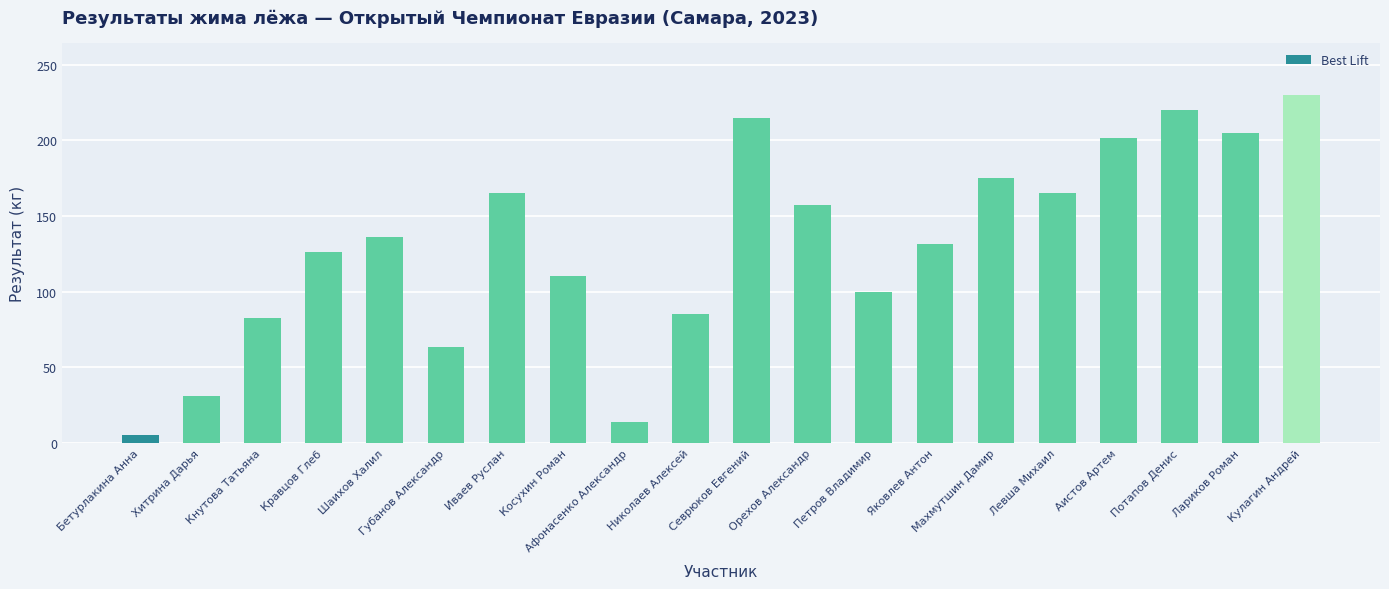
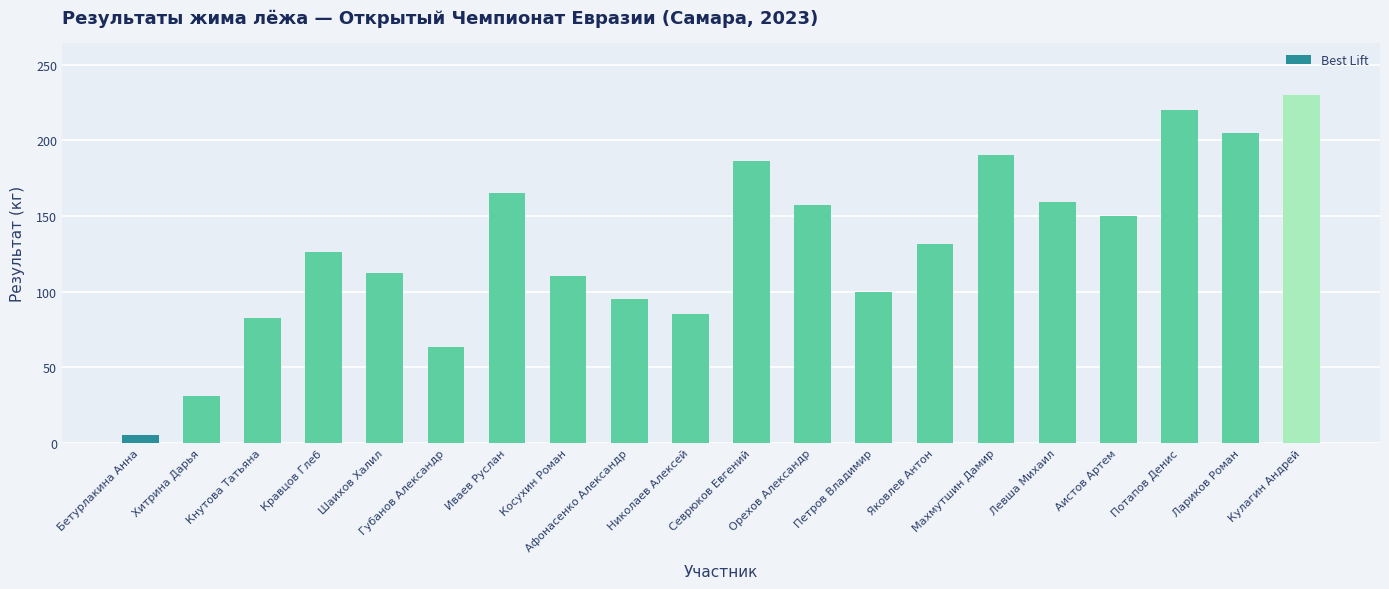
Шаихов Халил: 136 -> 113
Афонасенко Александр: 14 -> 95
Севрюков Евгений: 215 -> 186
Махмутшин Дамир: 175 -> 190
Левша Михаил: 165 -> 160
Аистов Артем: 201 -> 150
